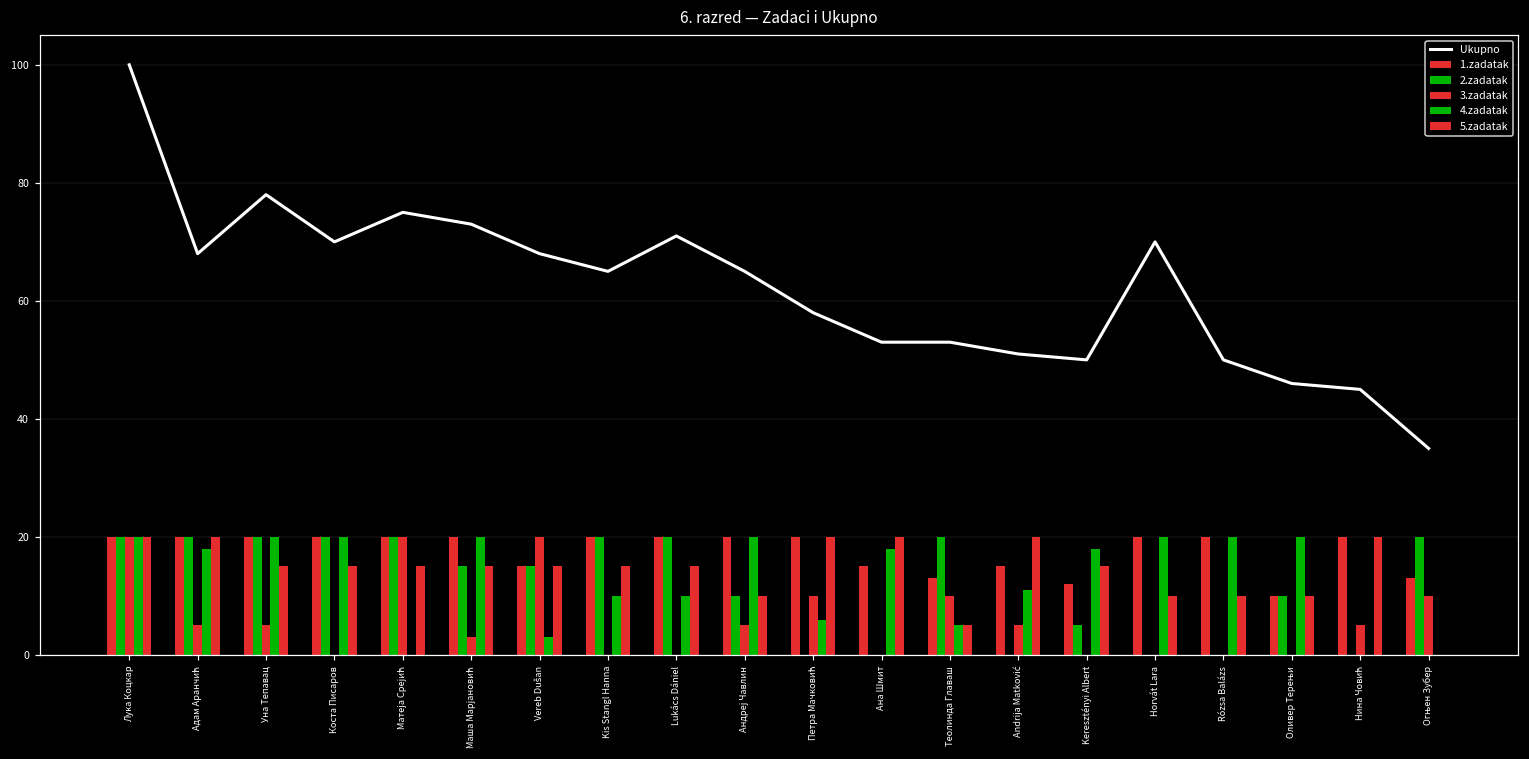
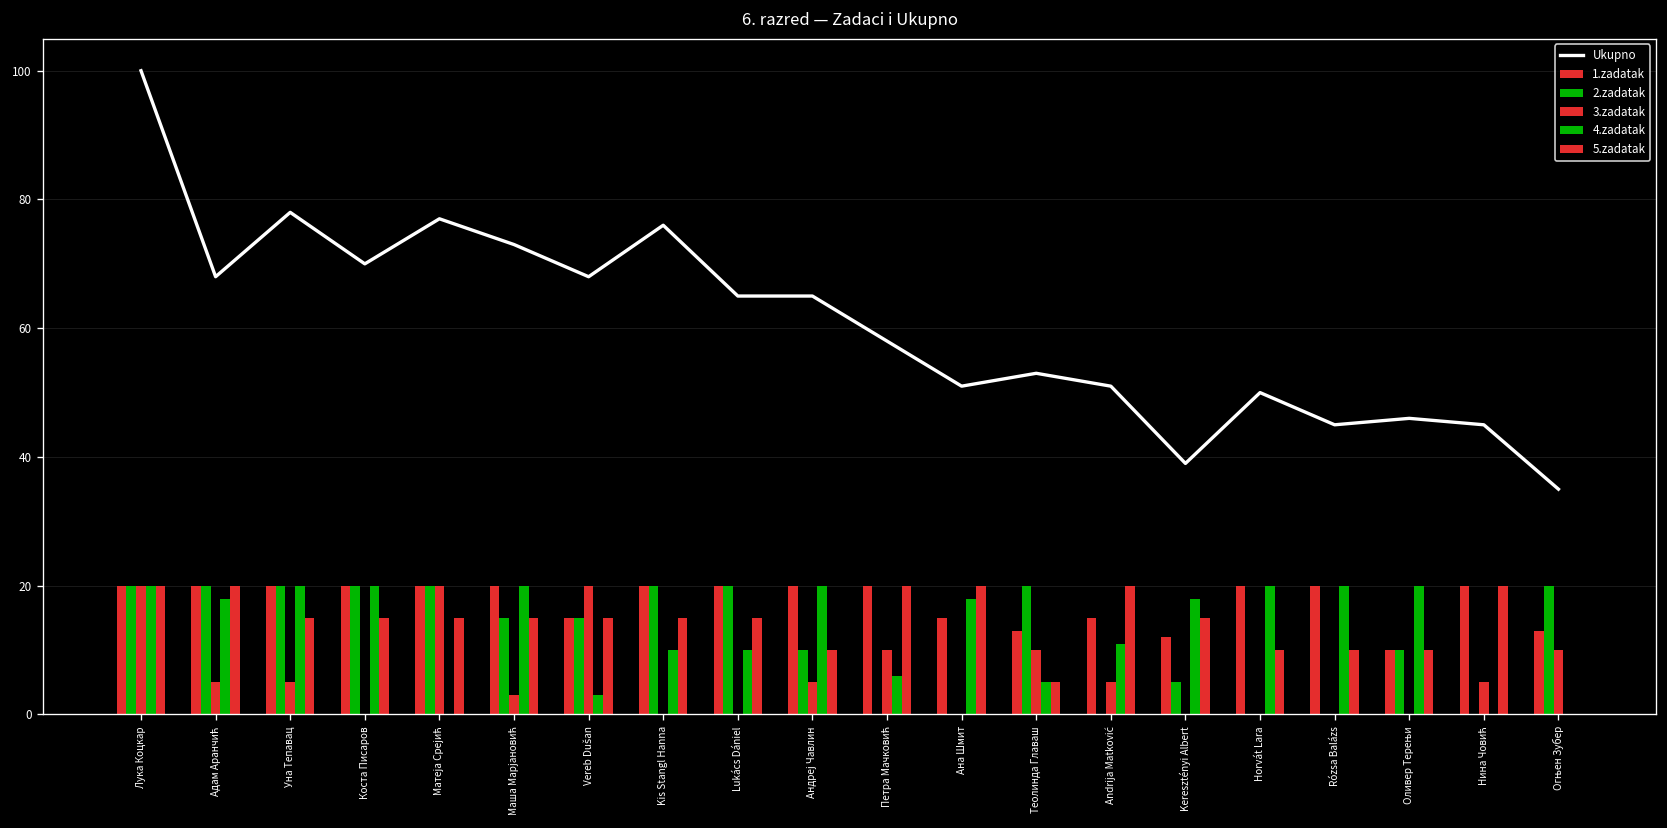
Ukupno, Матеја Срејић: 75 -> 77
Ukupno, Kis Stangl Hanna: 65 -> 76
Ukupno, Lukács Dániel: 71 -> 65
Ukupno, Ана Шмит: 53 -> 51
Ukupno, Keresztényi Albert: 50 -> 39
Ukupno, Horvát Lara: 70 -> 50
Ukupno, Rózsa Balázs: 50 -> 45
